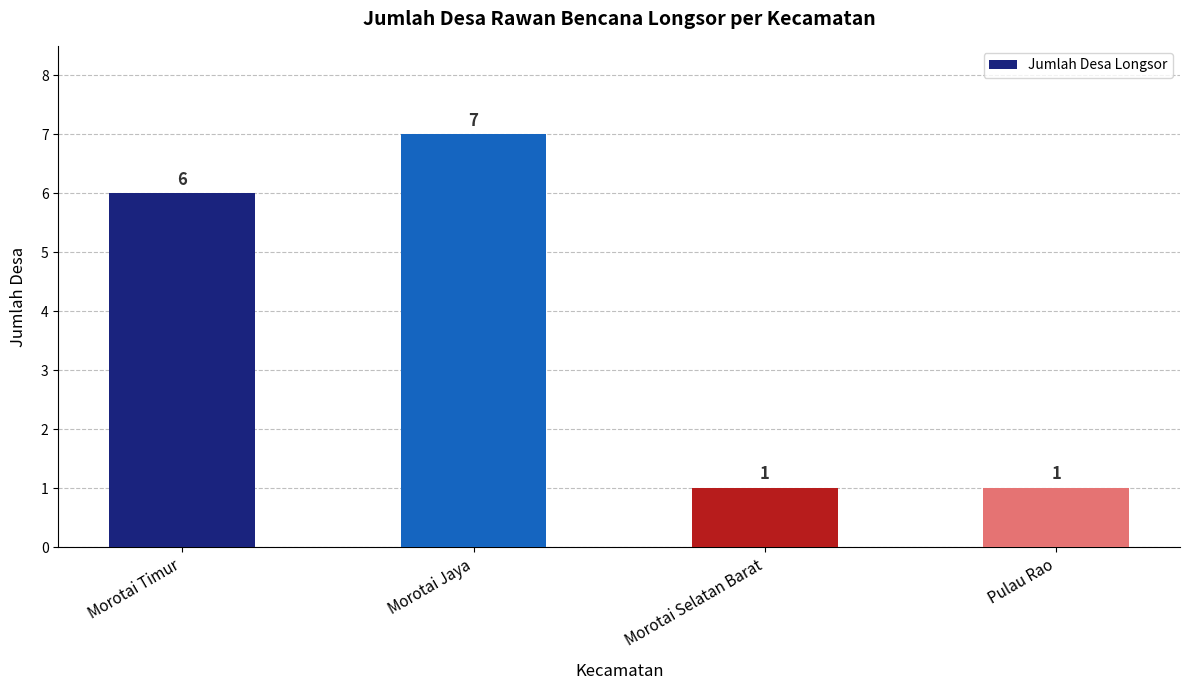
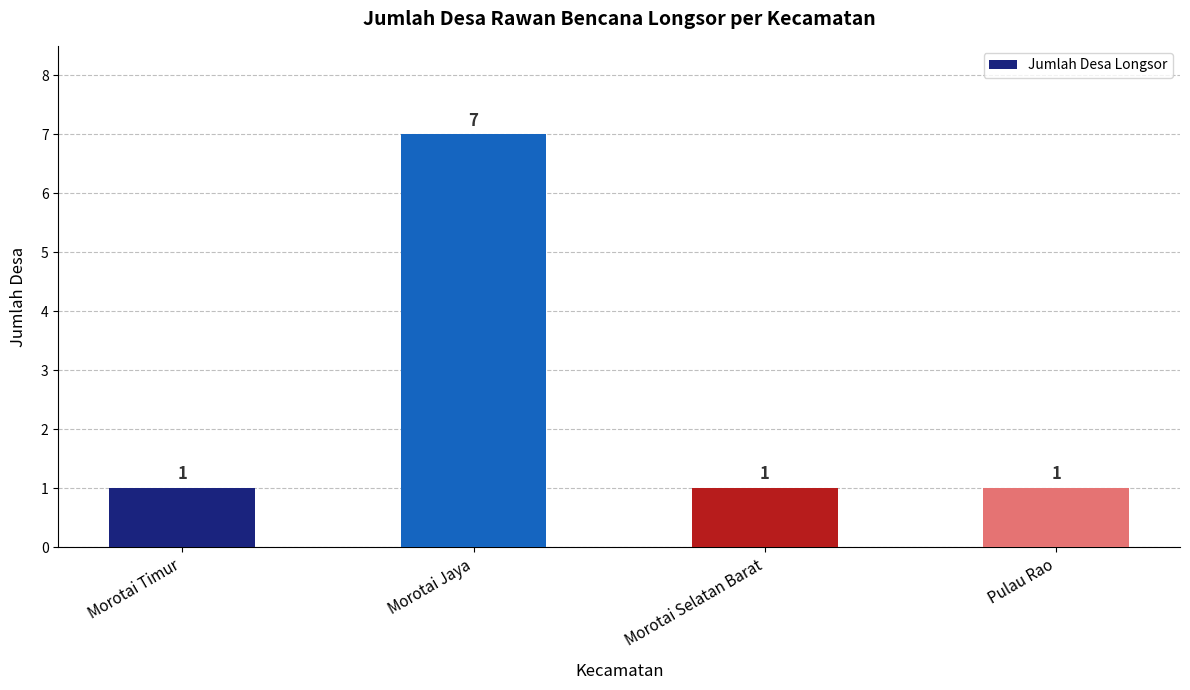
Morotai Timur: 6 -> 1
